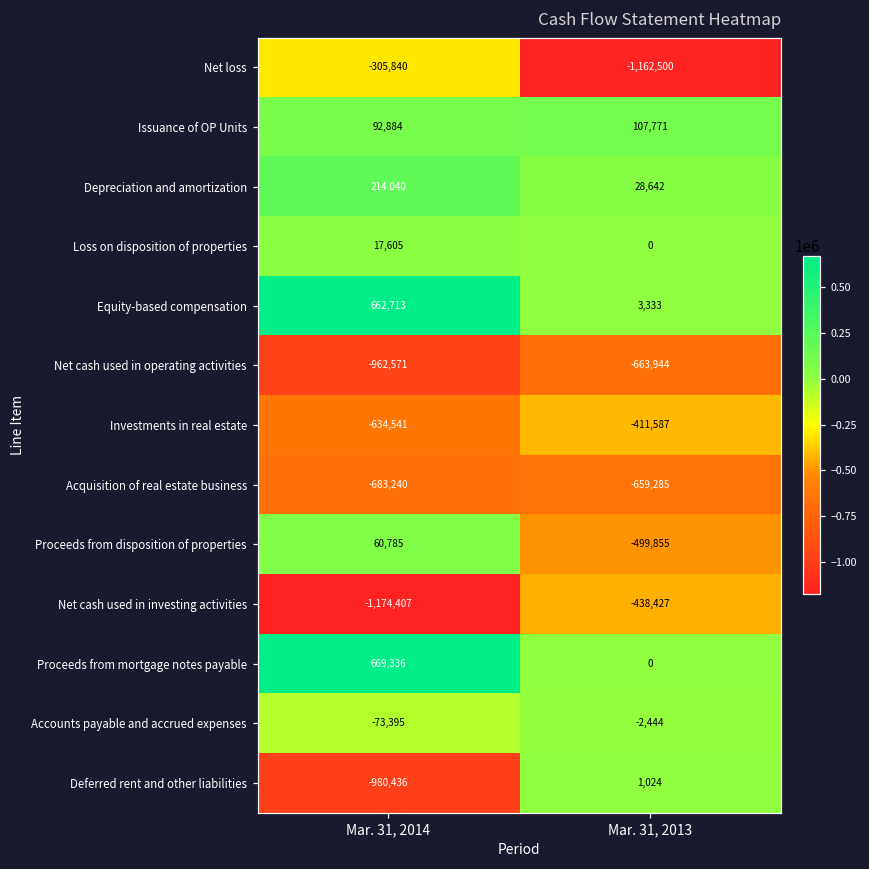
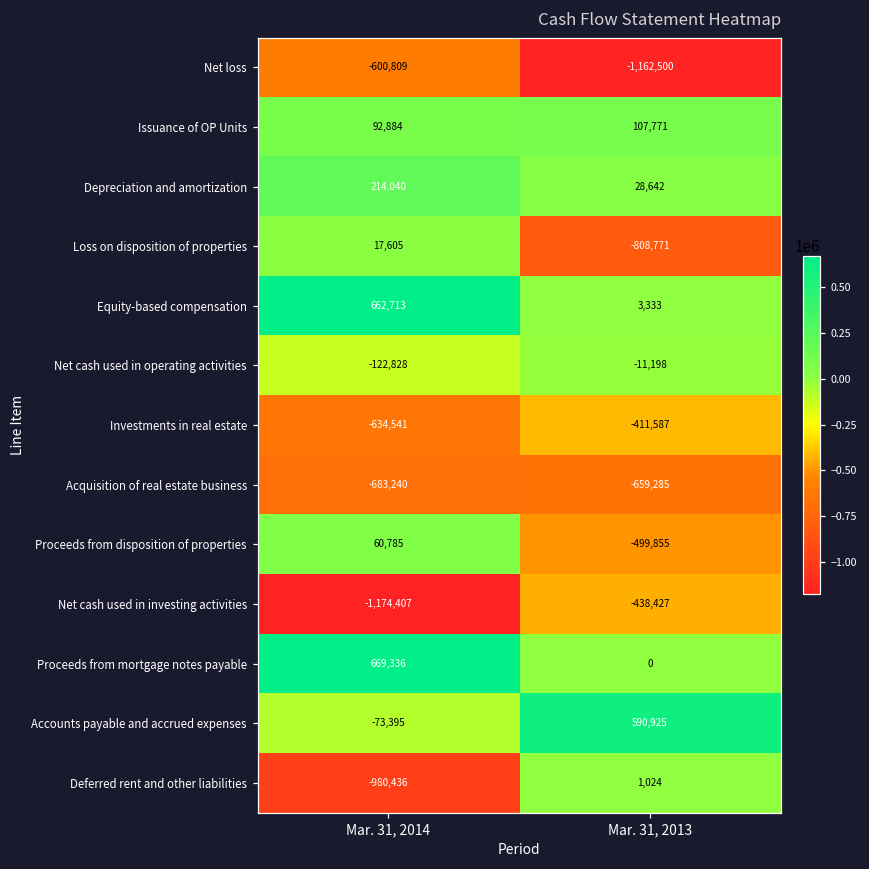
Net loss, Mar. 31, 2014: -305,840 -> -600,809
Loss on disposition of properties, Mar. 31, 2013: 0 -> -808,771
Net cash used in operating activities, Mar. 31, 2014: -962,571 -> -122,828
Net cash used in operating activities, Mar. 31, 2013: -663,944 -> -11,198
Accounts payable and accrued expenses, Mar. 31, 2013: -2,444 -> 590,925
